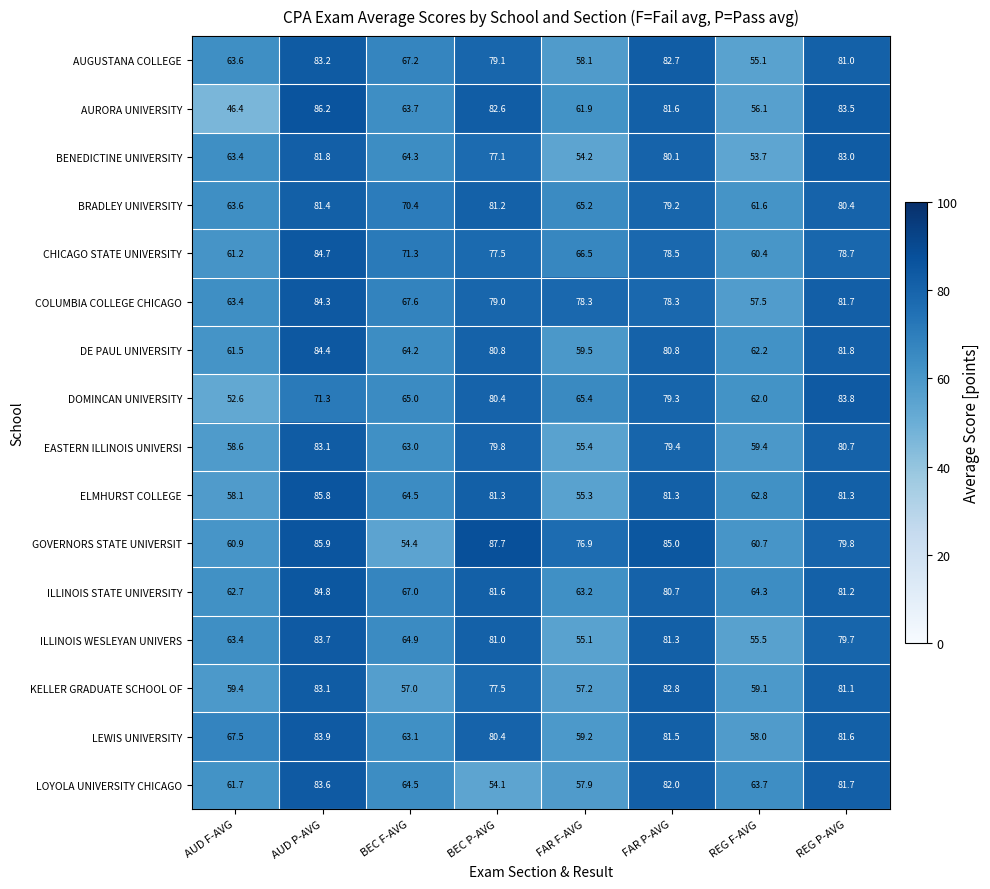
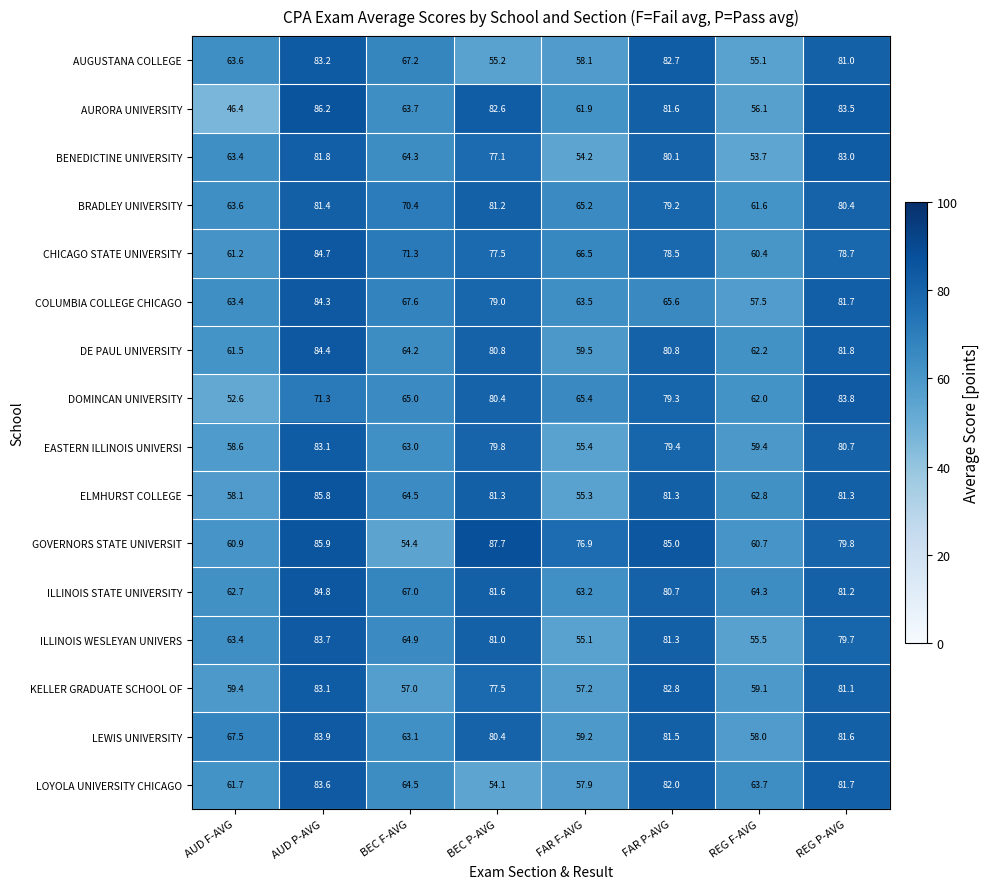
AUGUSTANA COLLEGE, BEC P-AVG: 79.1 -> 55.2
COLUMBIA COLLEGE CHICAGO, FAR F-AVG: 78.3 -> 63.5
COLUMBIA COLLEGE CHICAGO, FAR P-AVG: 78.3 -> 65.6
